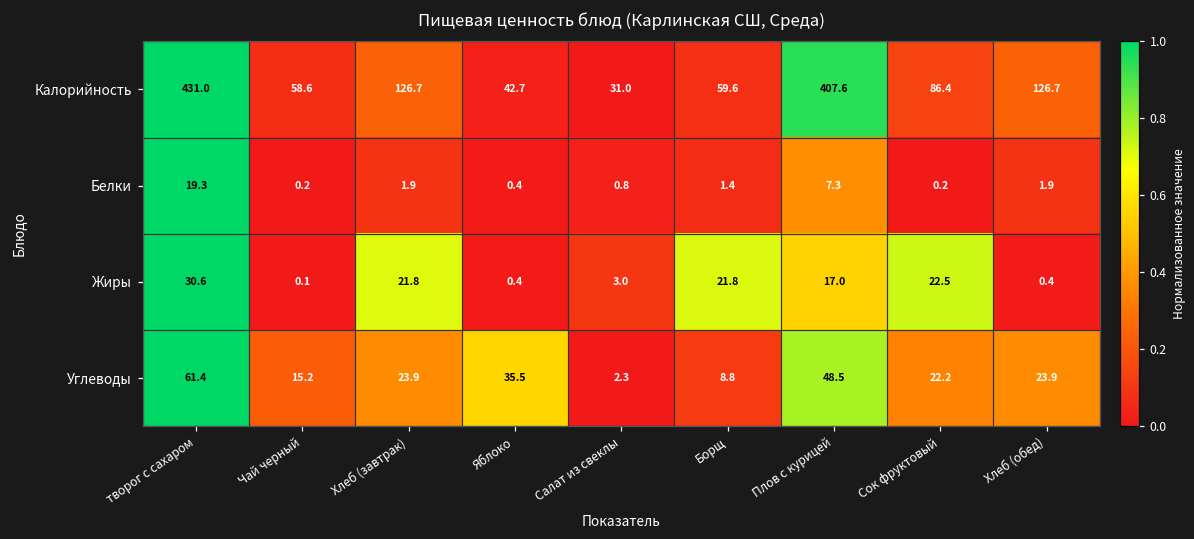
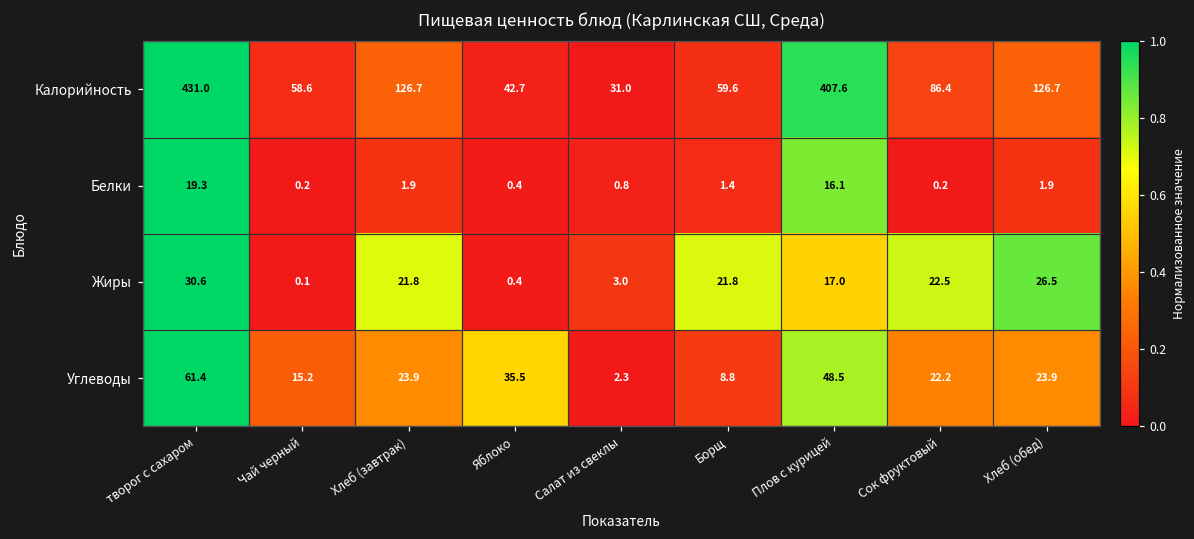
Белки, Плов с курицей: 7.3 -> 16.1
Жиры, Хлеб (обед): 0.4 -> 26.5
